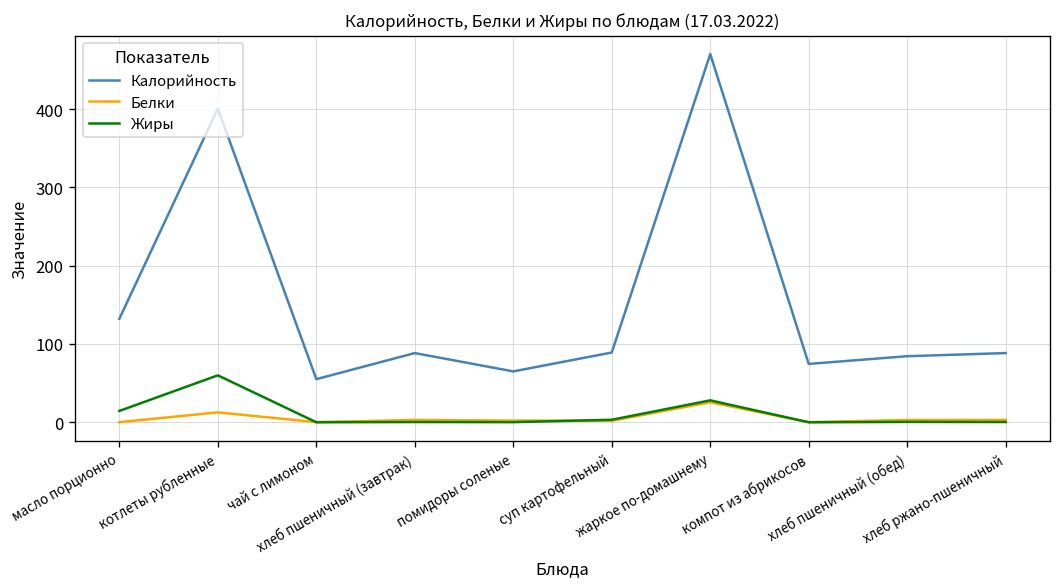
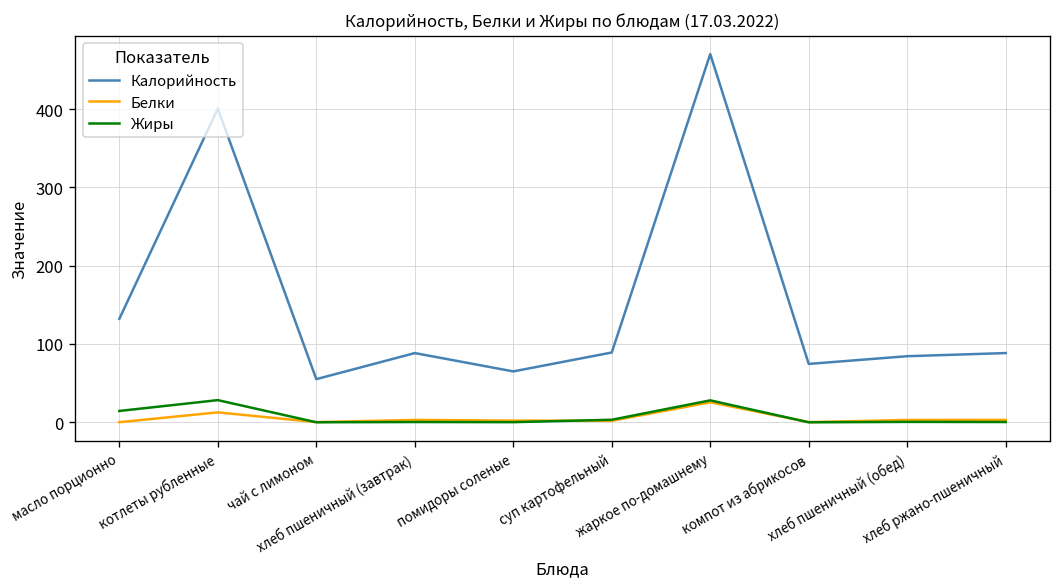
Жиры, котлеты рубленные: 60 -> 30
